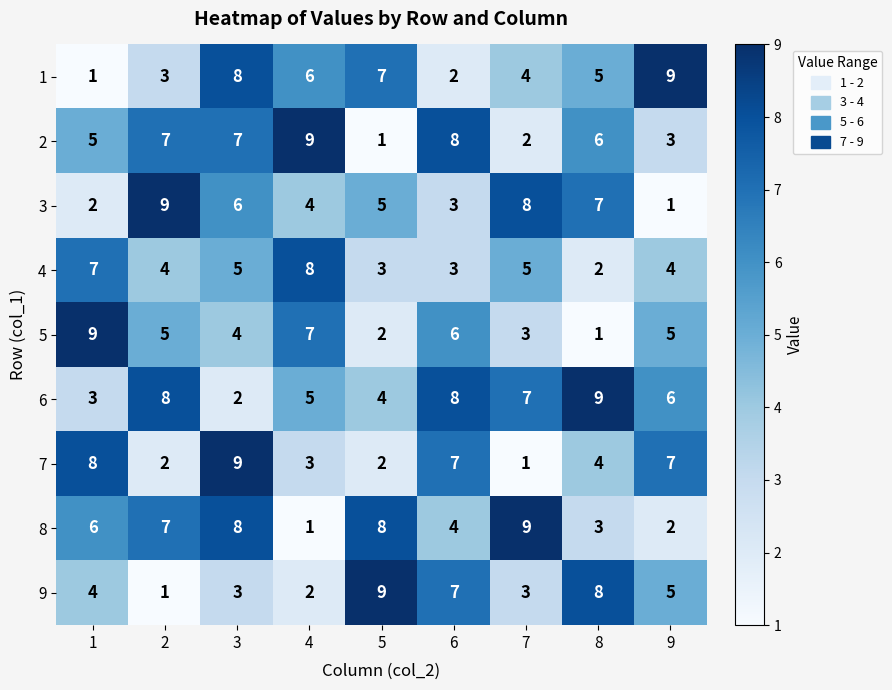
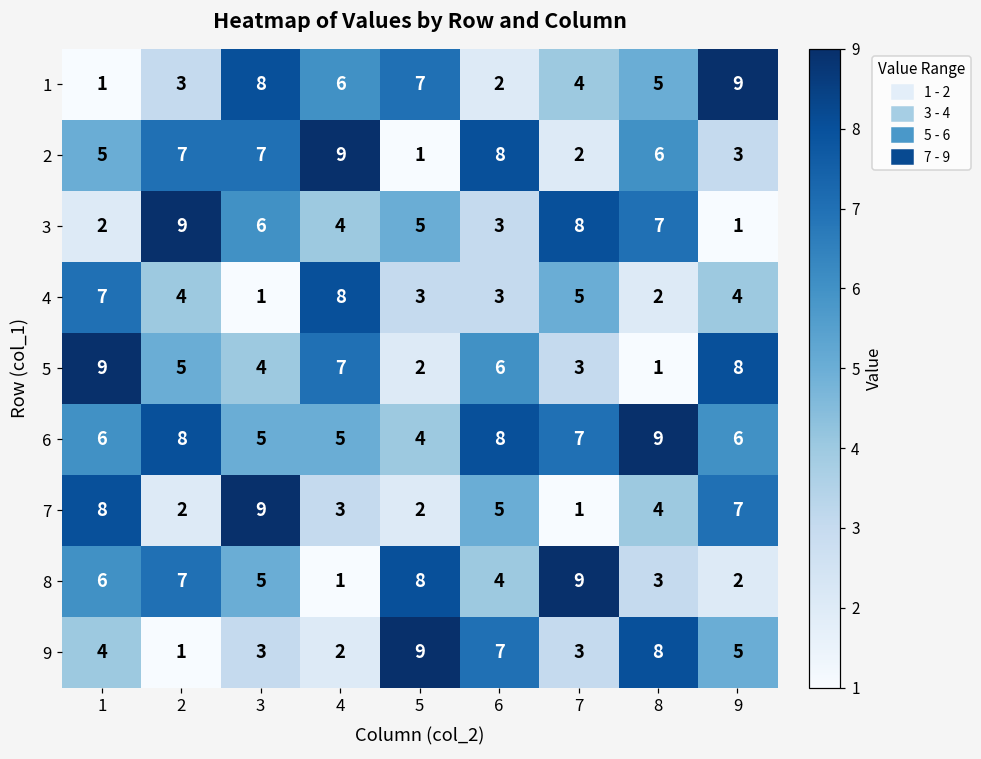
4, 3: 5 -> 1
5, 9: 5 -> 8
6, 1: 3 -> 6
6, 3: 2 -> 5
7, 6: 7 -> 5
8, 3: 8 -> 5
